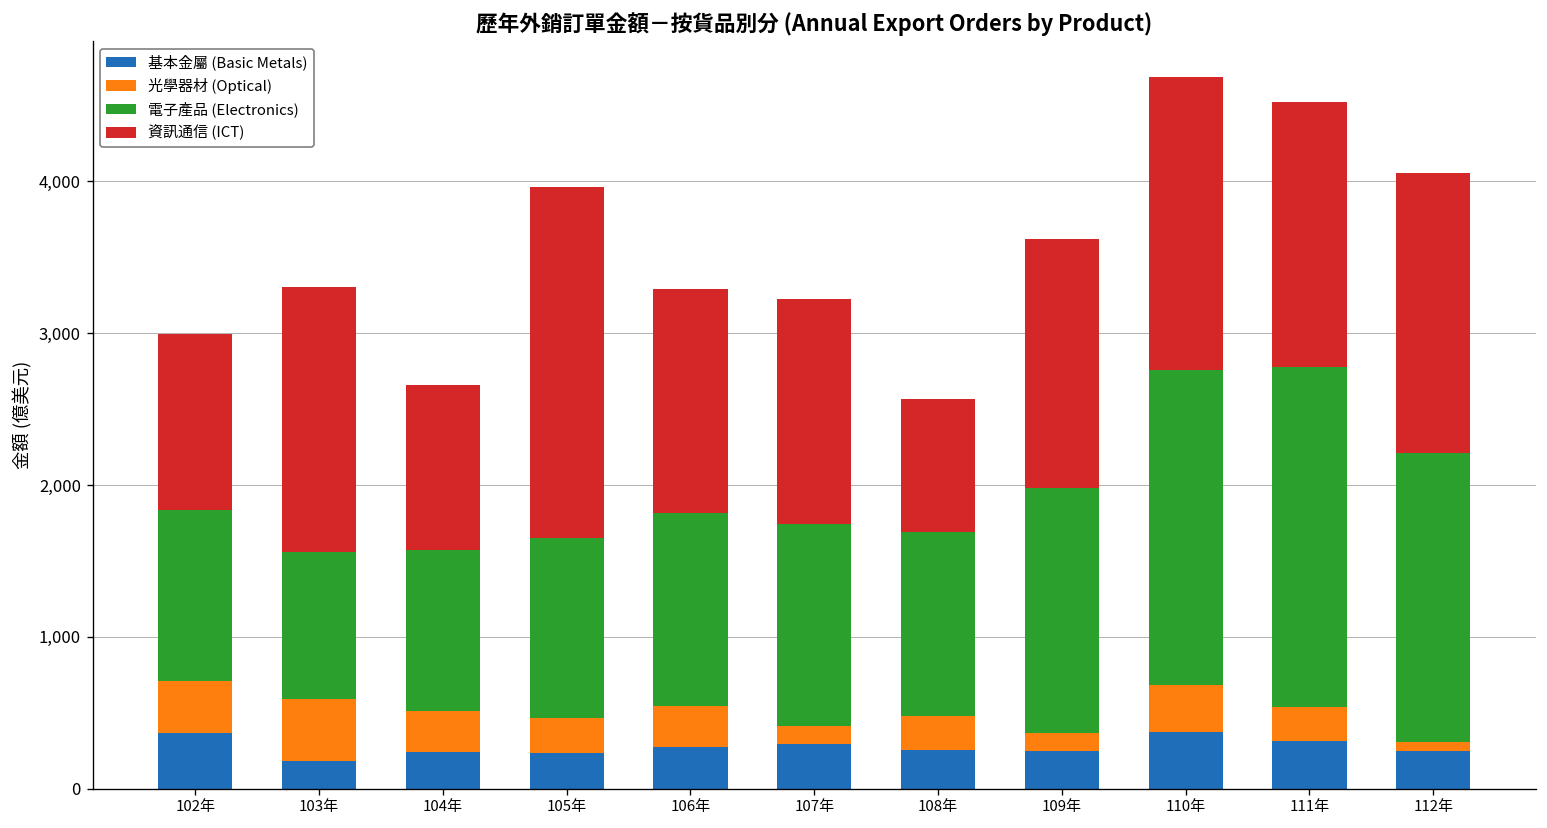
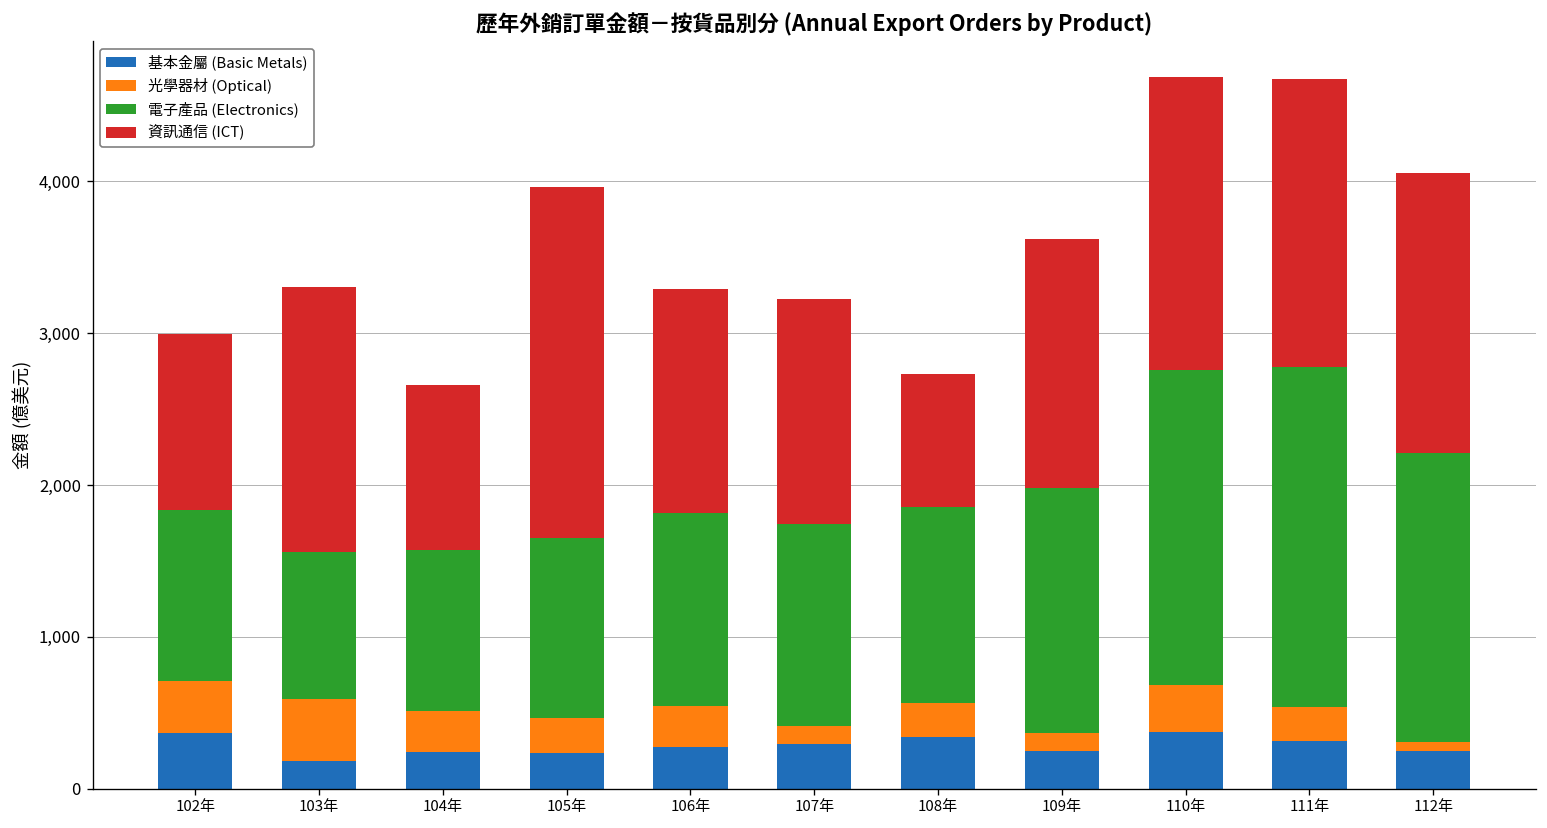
基本金屬 (Basic Metals), 108年: 250 -> 340
電子產品 (Electronics), 108年: 1,210 -> 1,290
資訊通信 (ICT), 111年: 1,750 -> 1,900
